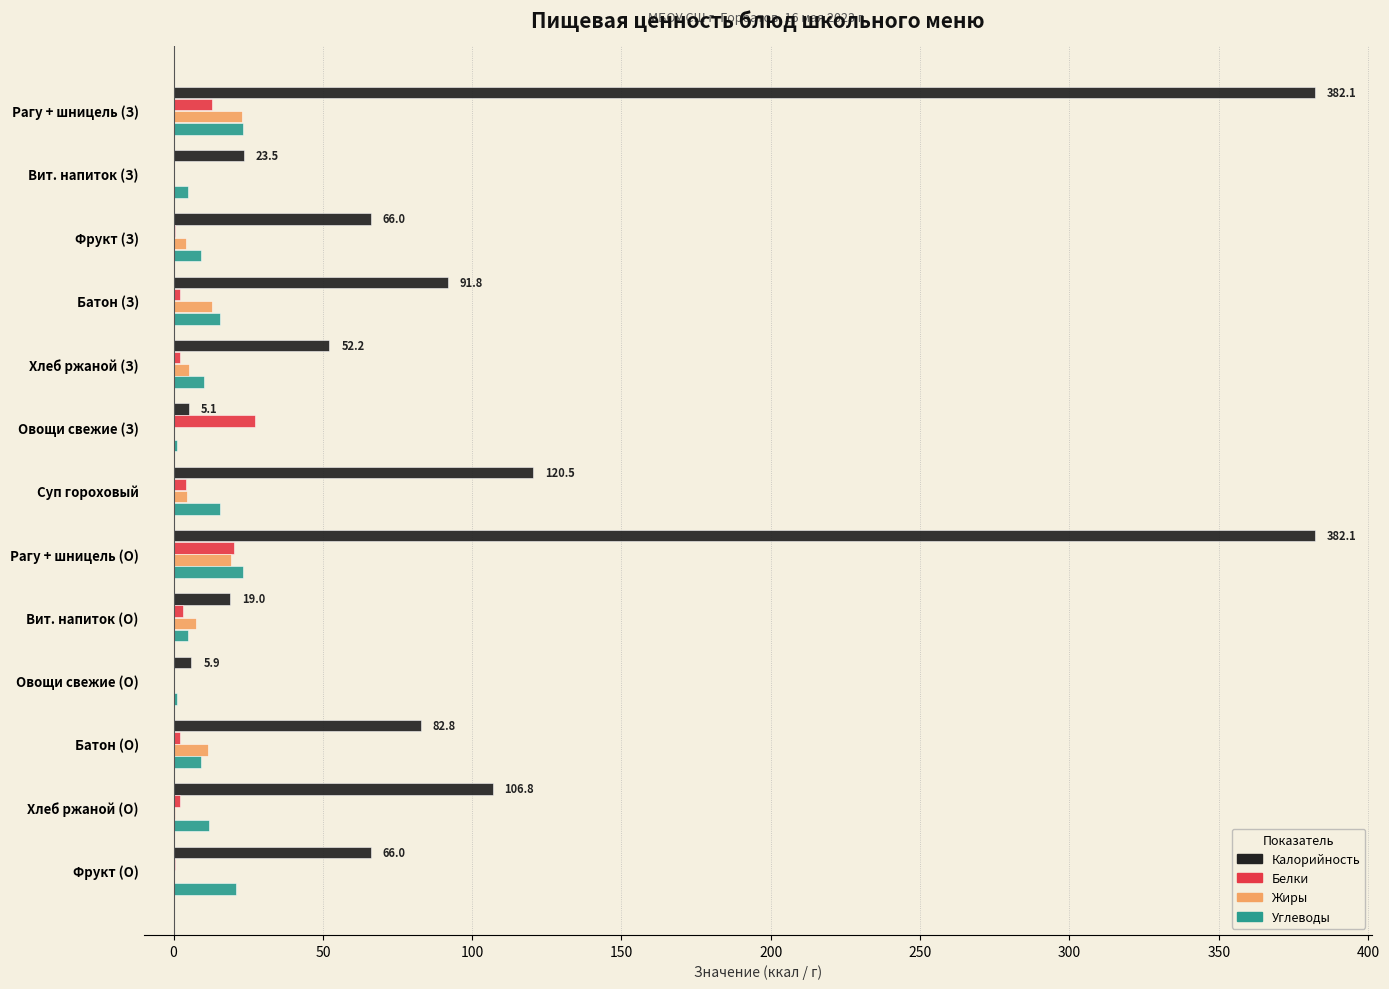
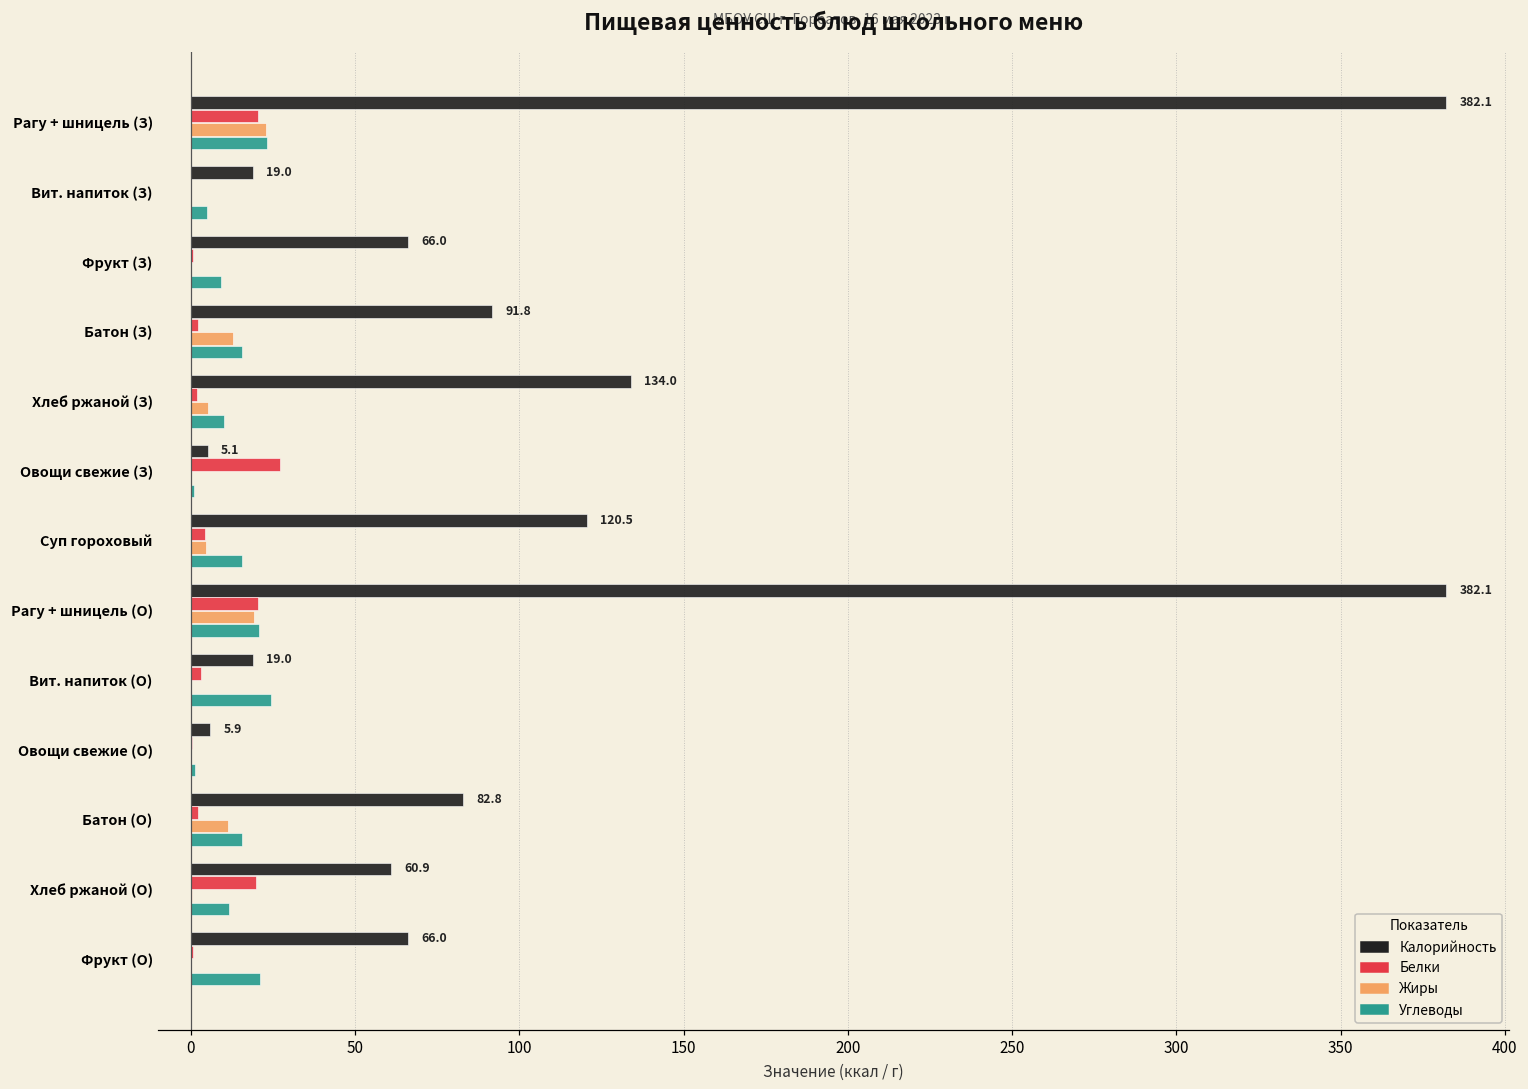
Белки, Рагу + шницель (З): 13 -> 20
Калорийность, Вит. напиток (З): 23.5 -> 19.0
Жиры, Фрукт (З): 4 -> 0
Калорийность, Хлеб ржаной (З): 52.2 -> 134.0
Углеводы, Рагу + шницель (О): 23 -> 21
Жиры, Вит. напиток (О): 8 -> 0
Углеводы, Вит. напиток (О): 5 -> 24
Углеводы, Батон (О): 9 -> 15
Калорийность, Хлеб ржаной (О): 106.8 -> 60.9
Белки, Хлеб ржаной (О): 2 -> 20
